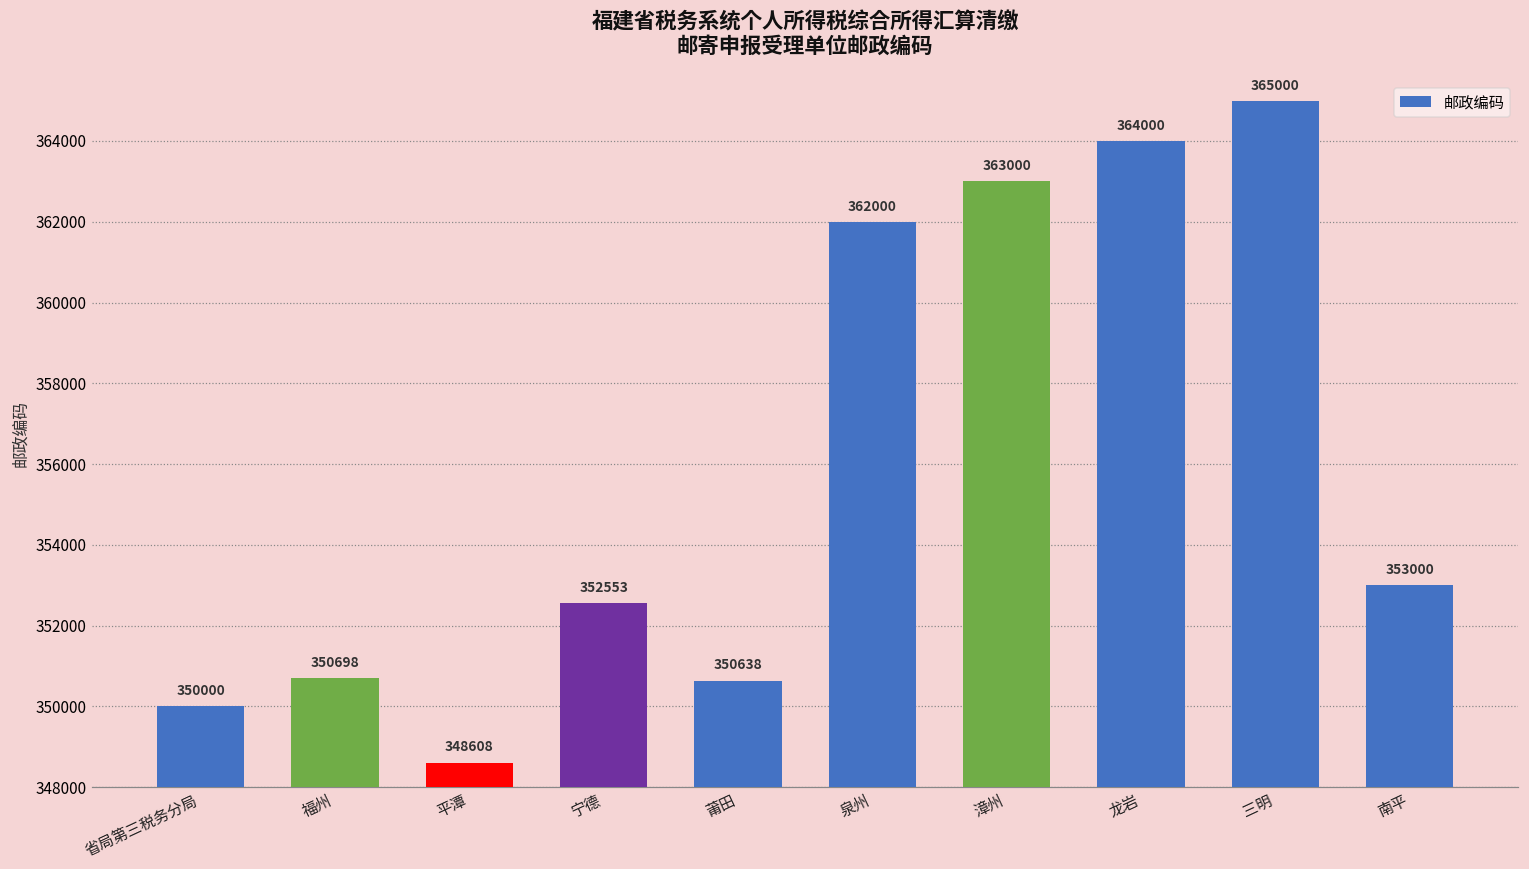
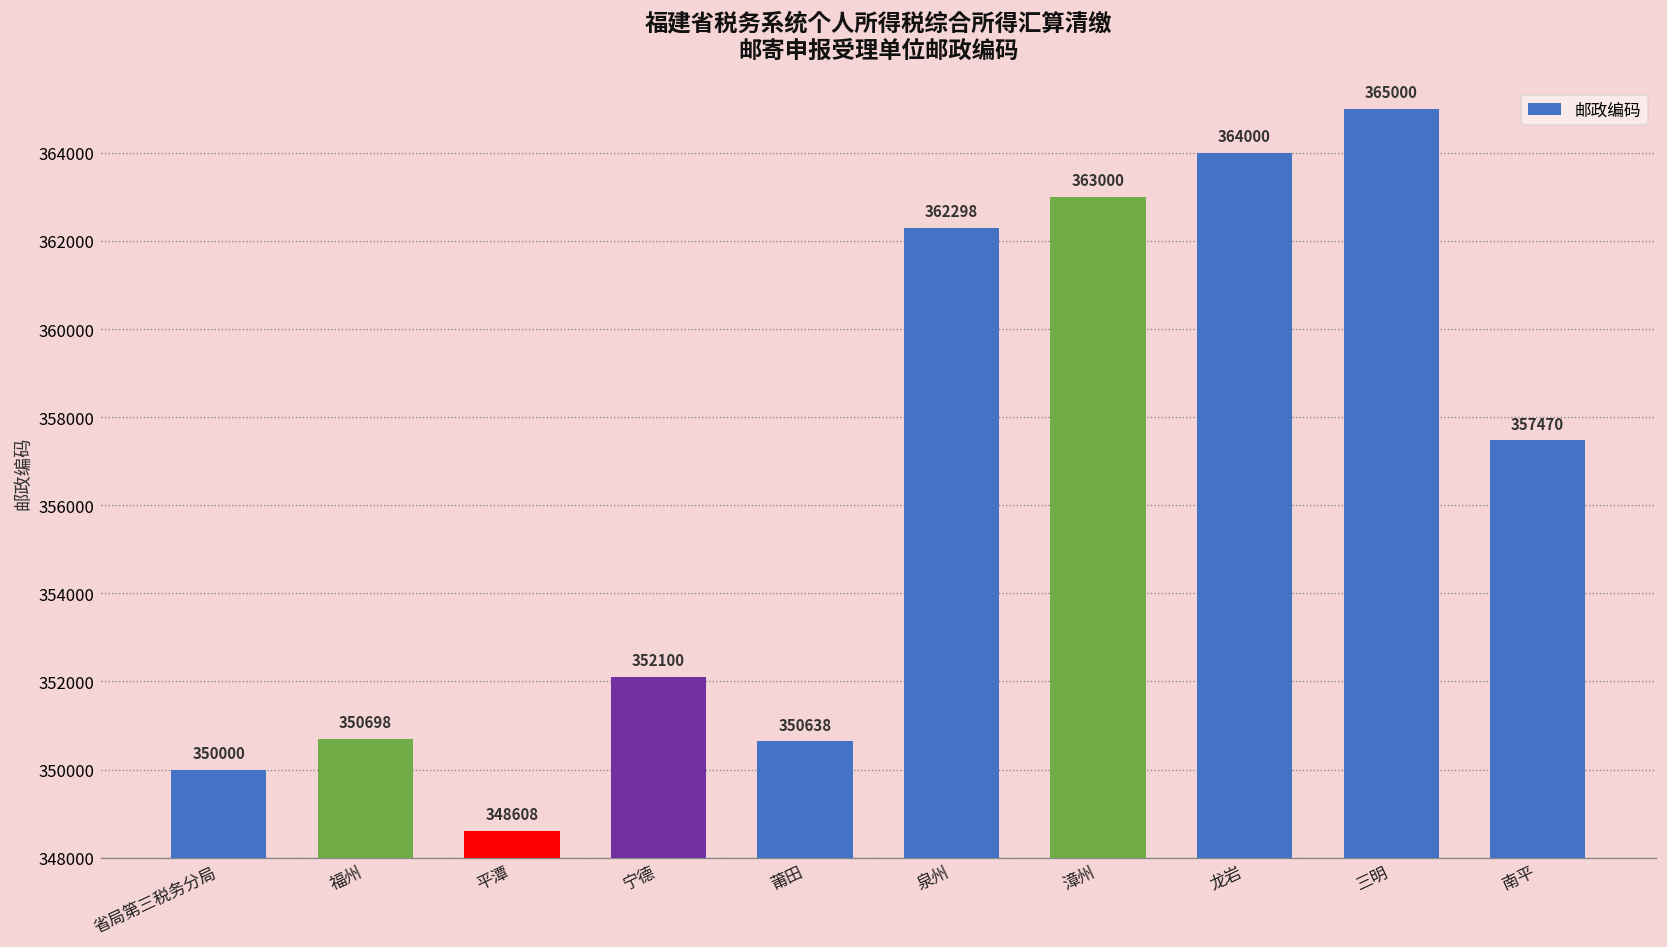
宁德: 352553 -> 352100
泉州: 362000 -> 362298
南平: 353000 -> 357470
